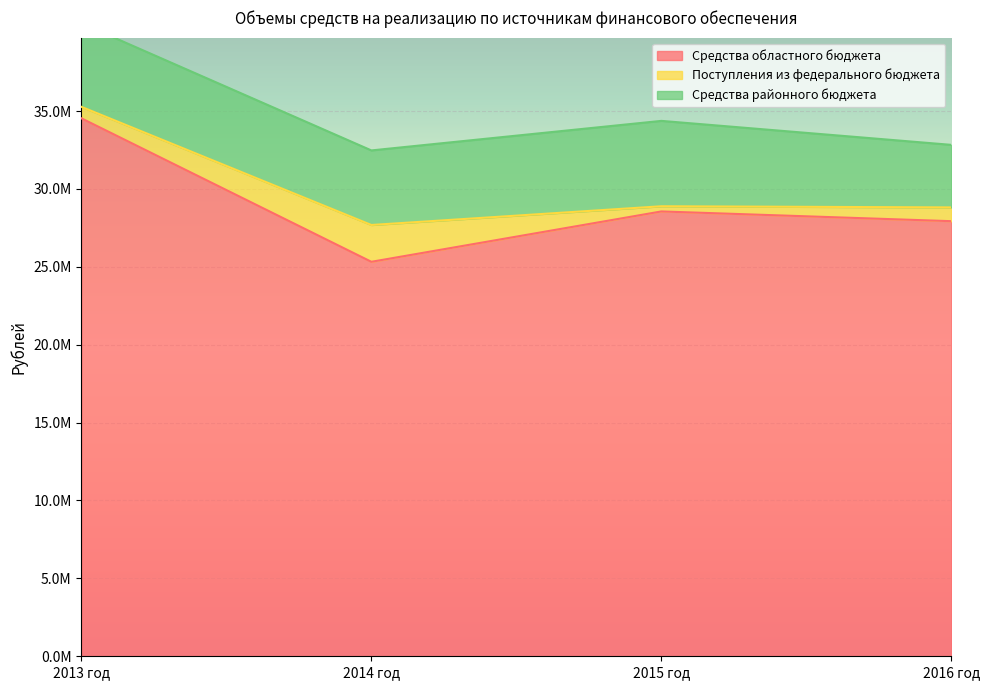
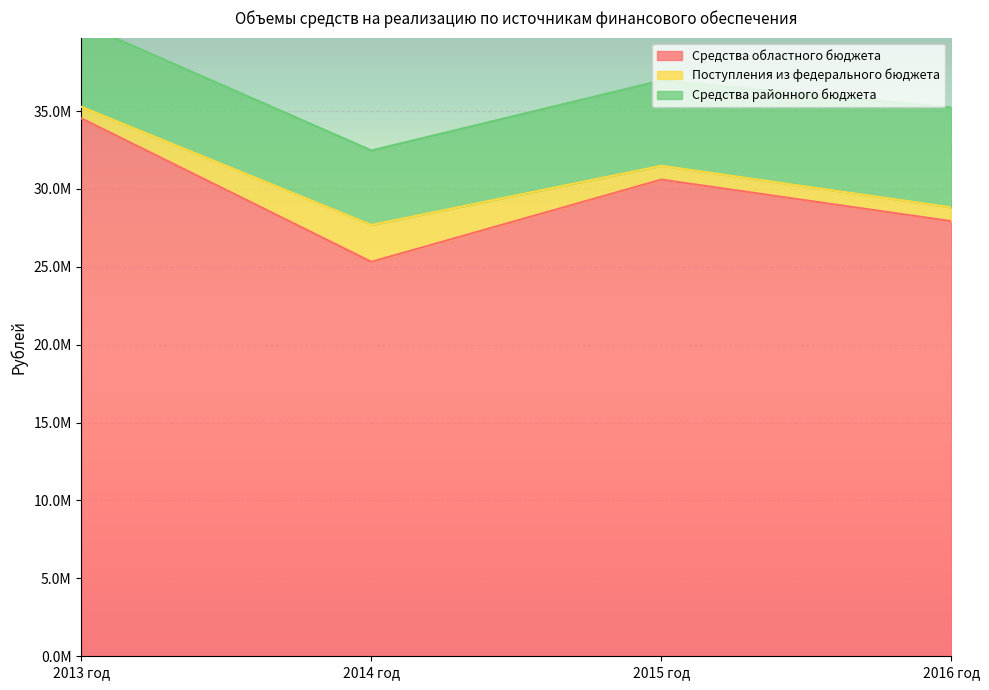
Средства областного бюджета, 2015 год: 28600000 -> 30600000
Поступления из федерального бюджета, 2015 год: 300000 -> 900000
Средства районного бюджета, 2016 год: 4000000 -> 6400000
